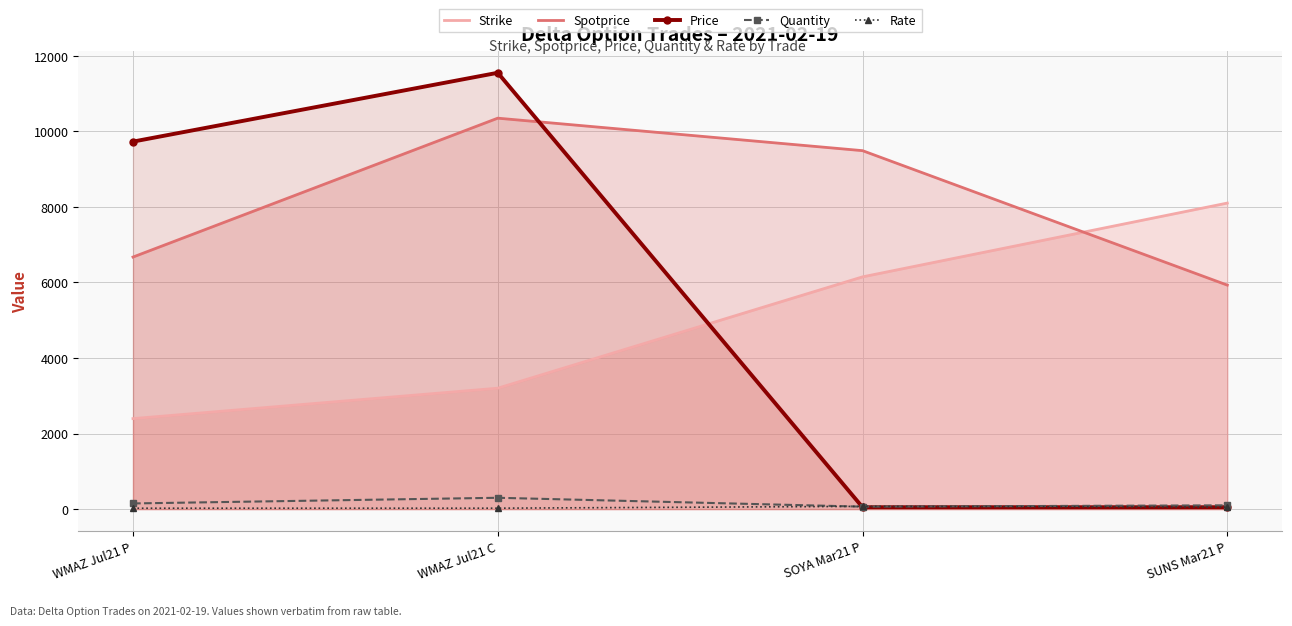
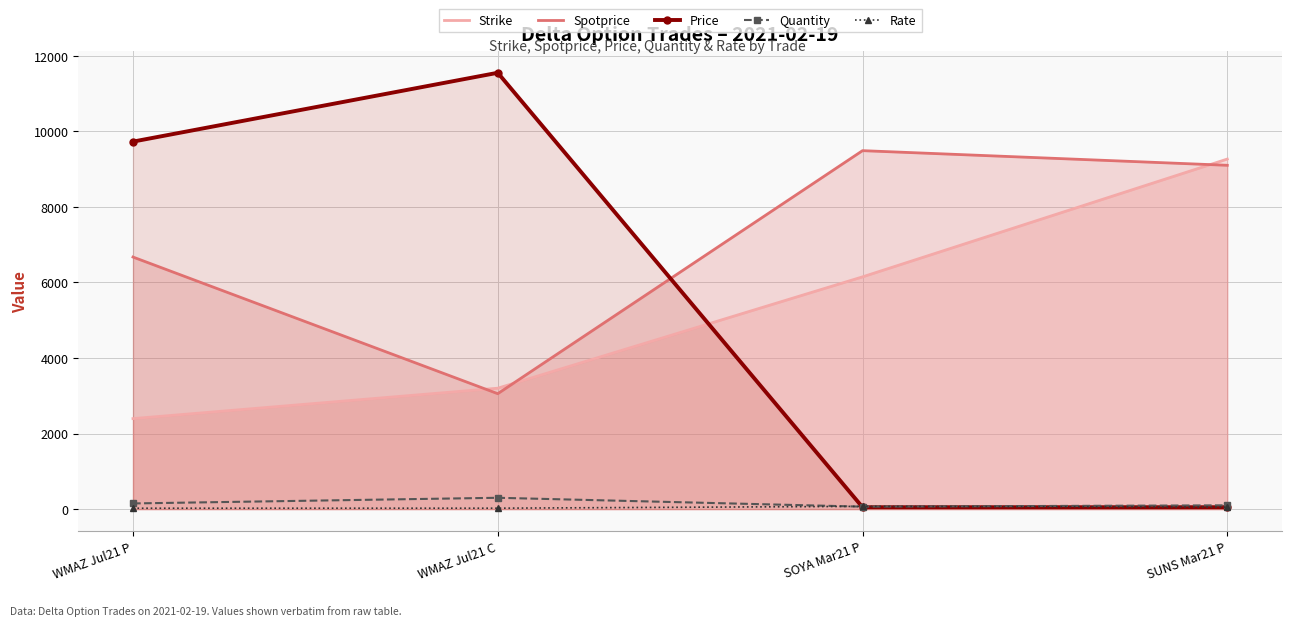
Spotprice, WMAZ Jul21 C: 10300 -> 3100
Strike, SUNS Mar21 P: 8100 -> 9300
Spotprice, SUNS Mar21 P: 5900 -> 9100
